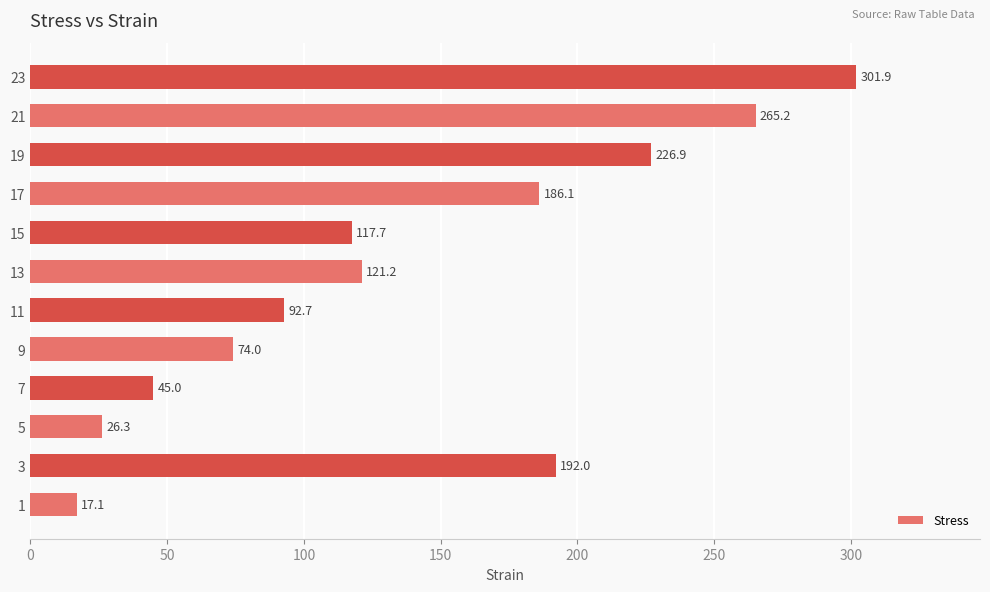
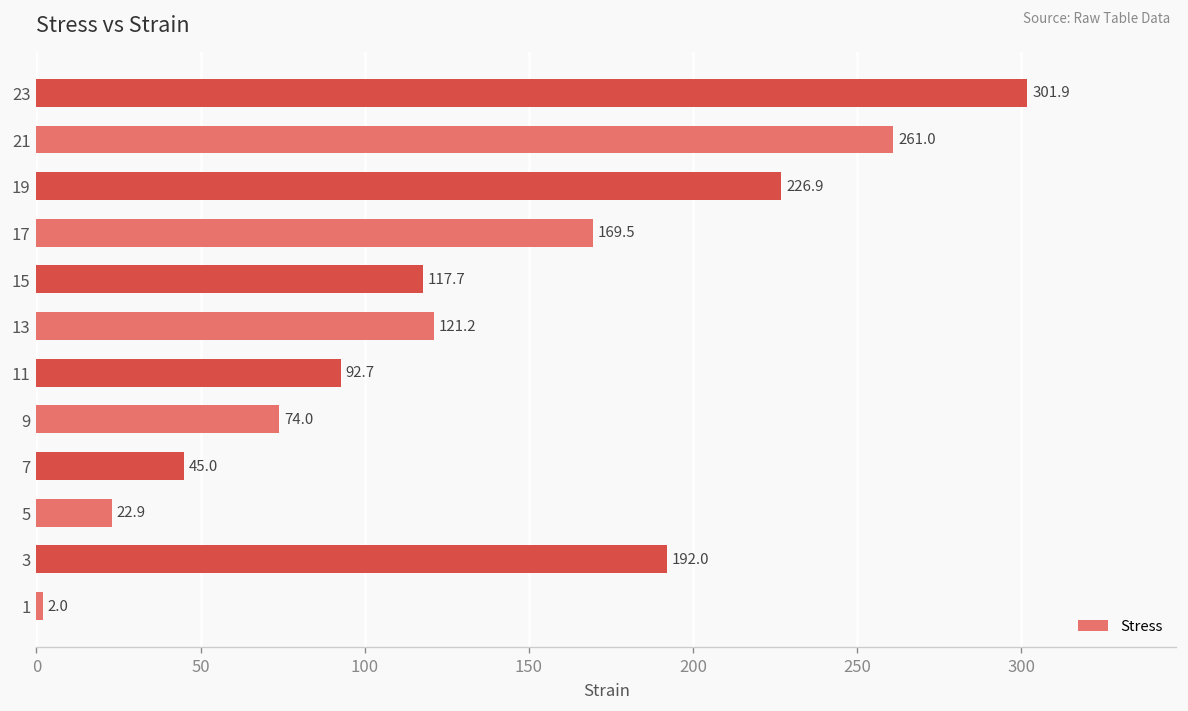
21: 265.2 -> 261.0
17: 186.1 -> 169.5
5: 26.3 -> 22.9
1: 17.1 -> 2.0
